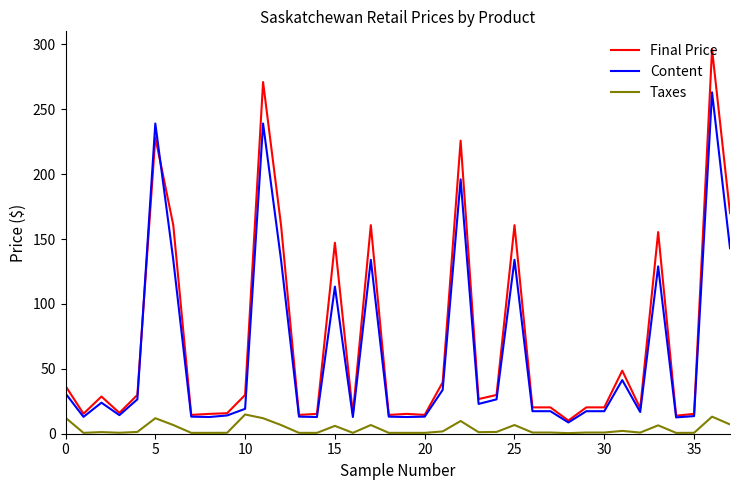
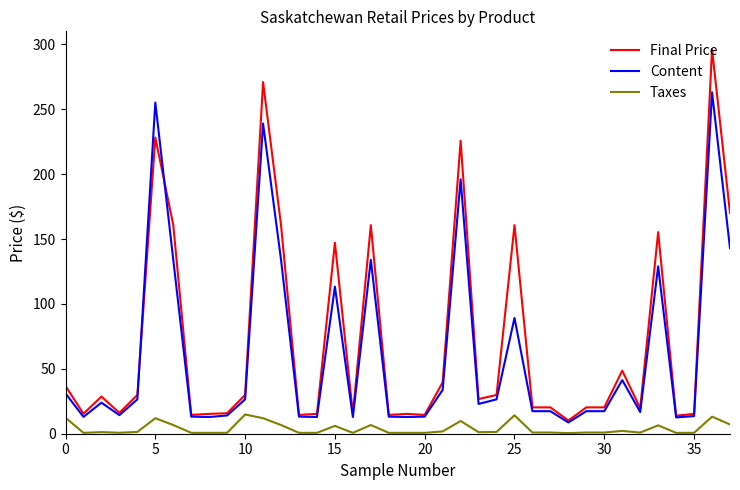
Content, 5: 239 -> 255
Content, 10: 19 -> 26
Content, 25: 134 -> 89
Taxes, 25: 7 -> 14
